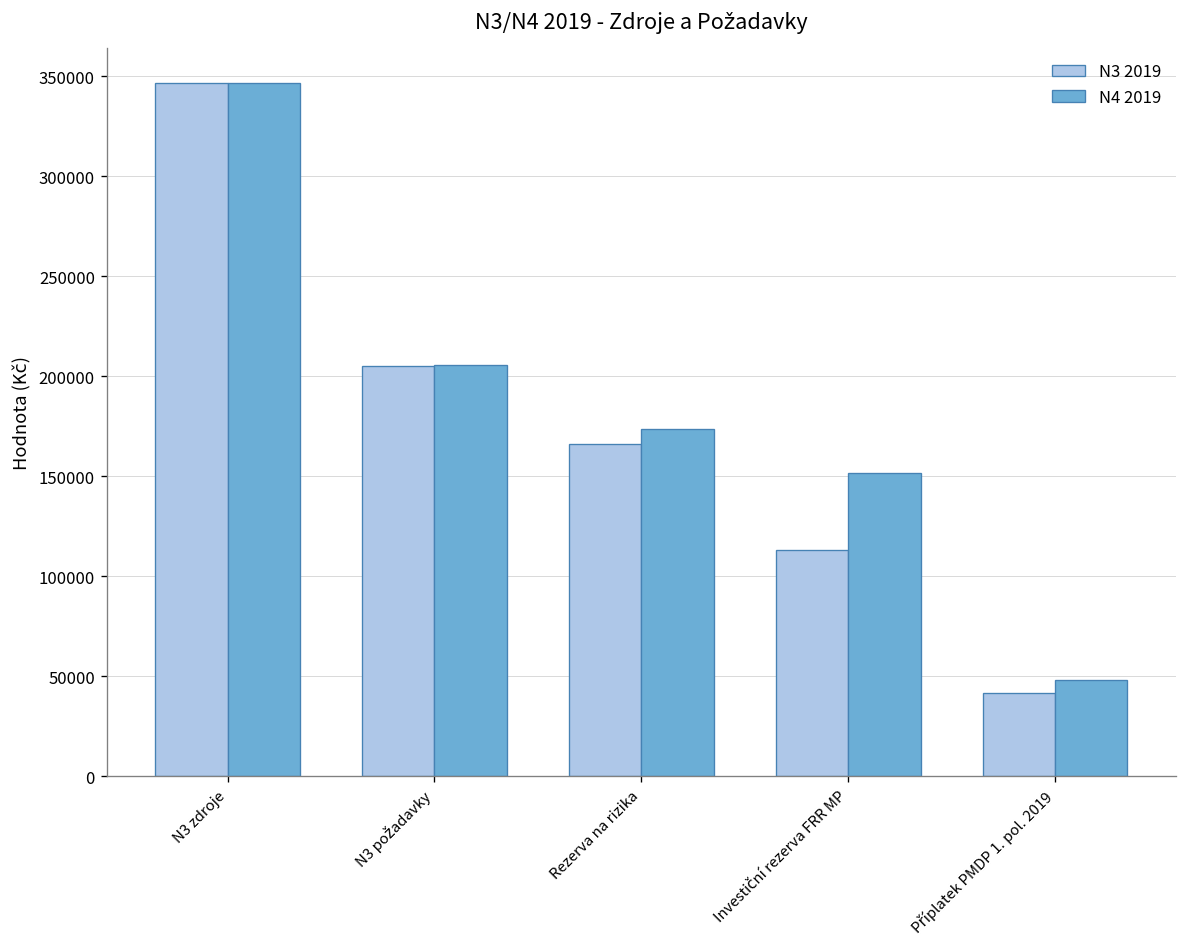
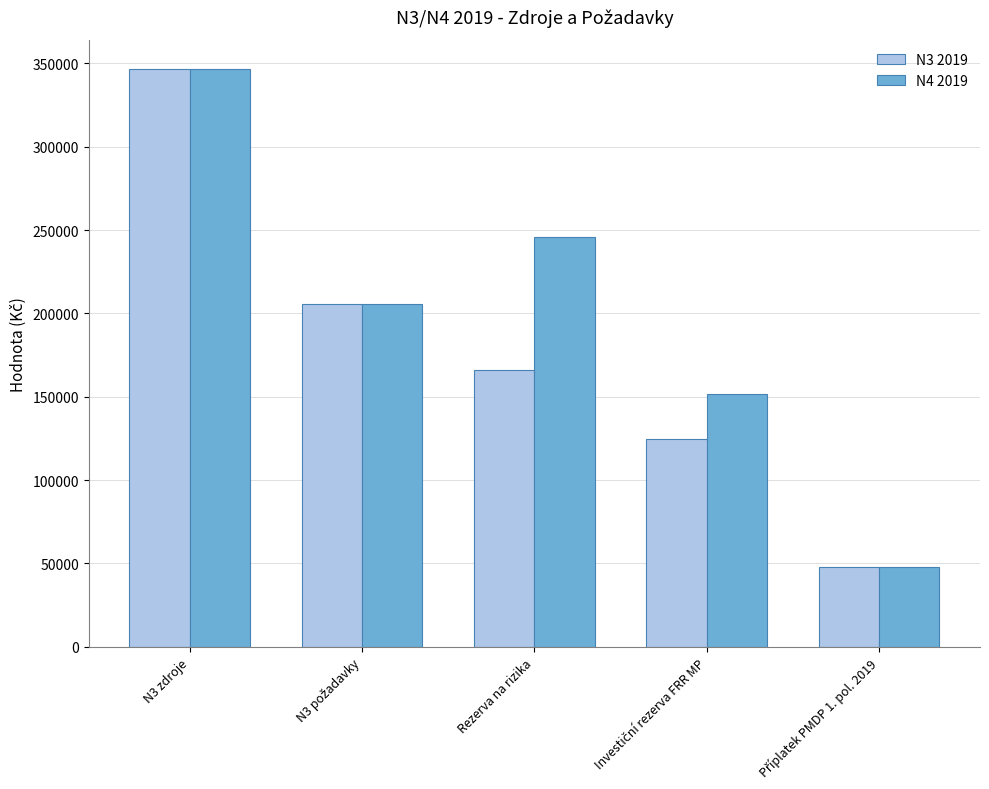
N4 2019, Rezerva na rizika: 174000 -> 246000
N3 2019, Investiční rezerva FRR MP: 113000 -> 125000
N3 2019, Příplatek PMDP 1. pol. 2019: 42000 -> 48000
